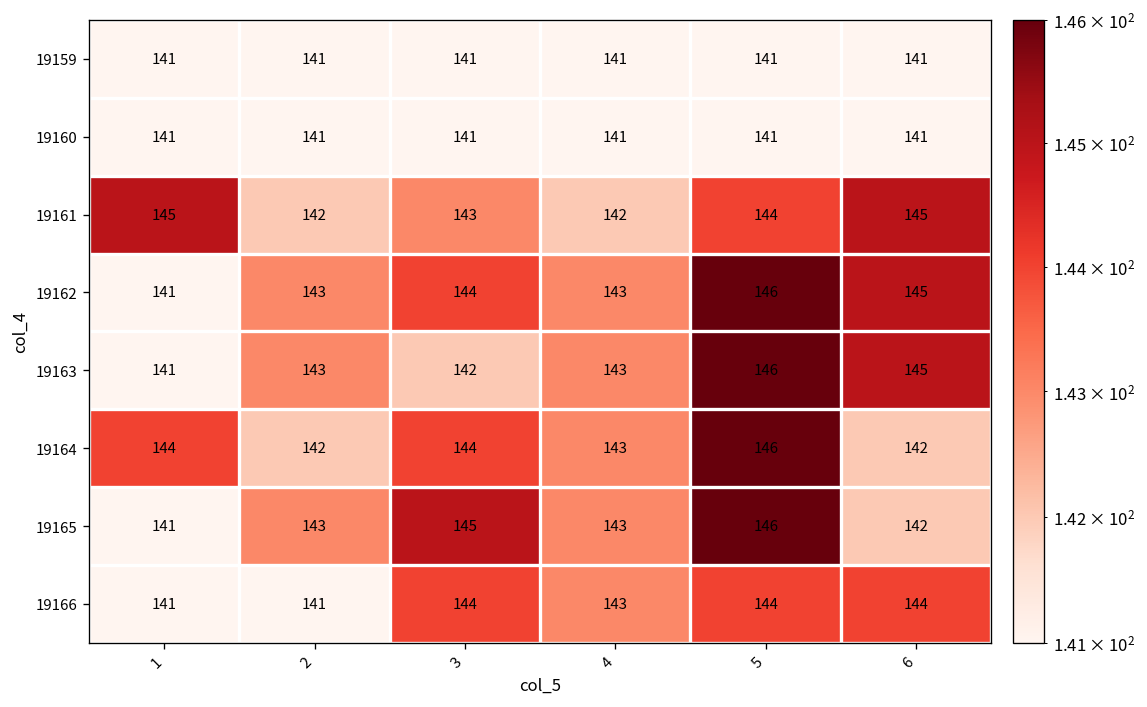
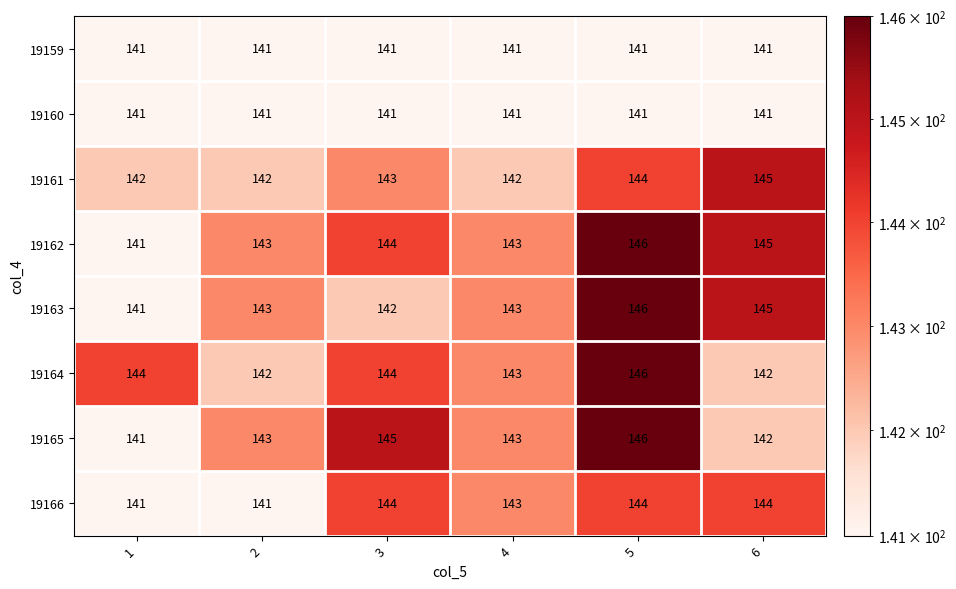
19161, 1: 145 -> 142
